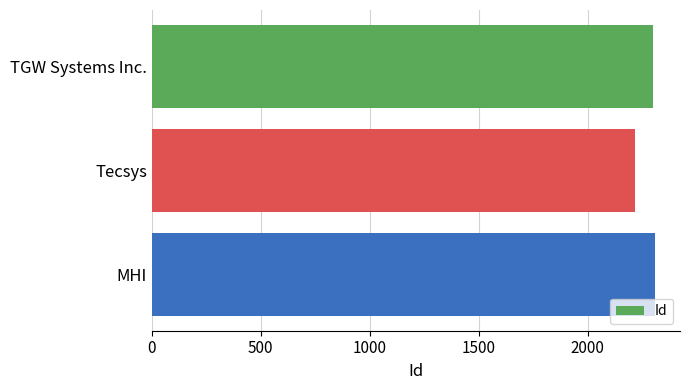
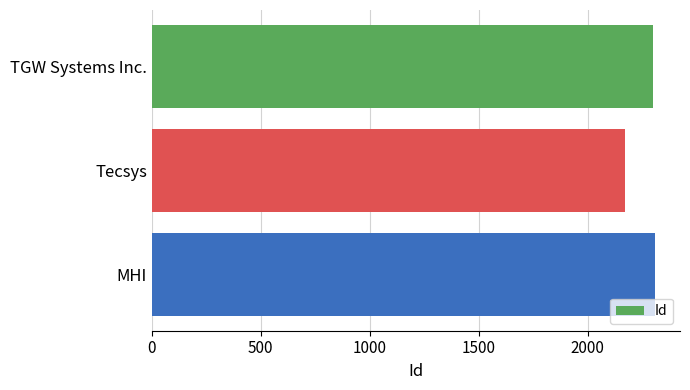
Tecsys: 2220 -> 2170
